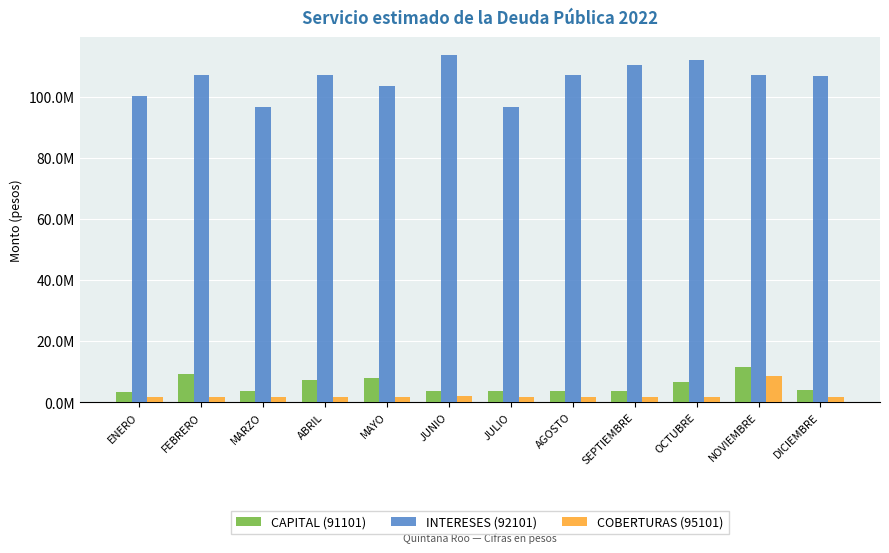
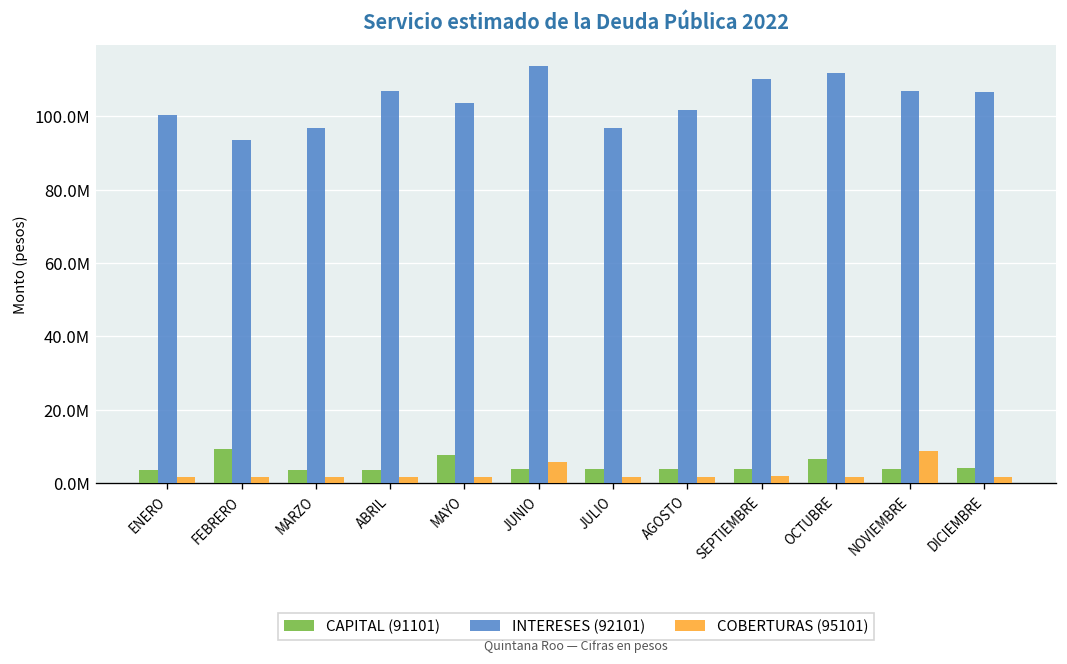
INTERESES (92101), FEBRERO: 107000000 -> 94000000
CAPITAL (91101), ABRIL: 7000000 -> 4000000
COBERTURAS (95101), JUNIO: 2000000 -> 6000000
INTERESES (92101), AGOSTO: 107000000 -> 102000000
CAPITAL (91101), NOVIEMBRE: 11000000 -> 4000000
